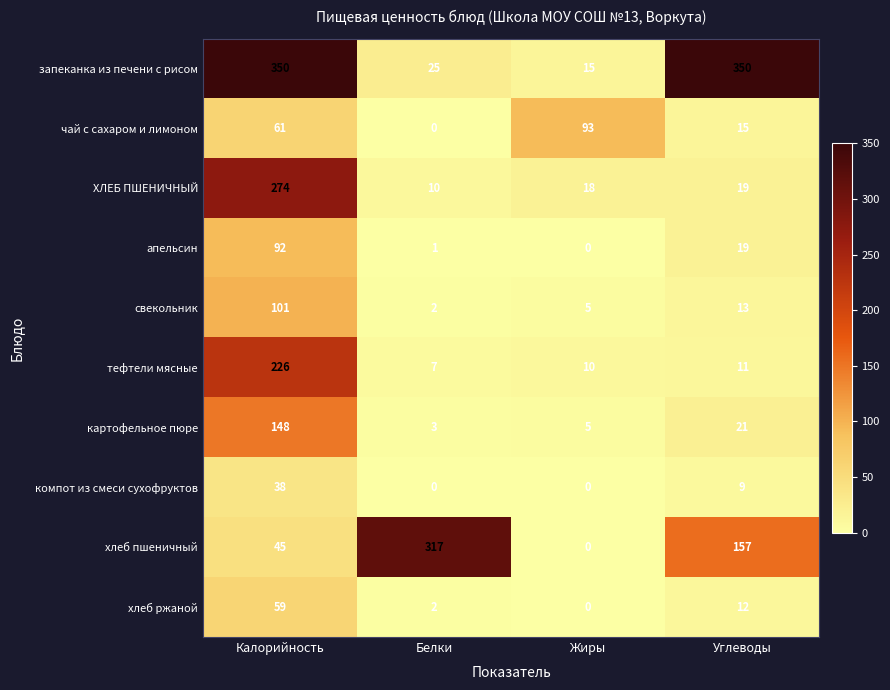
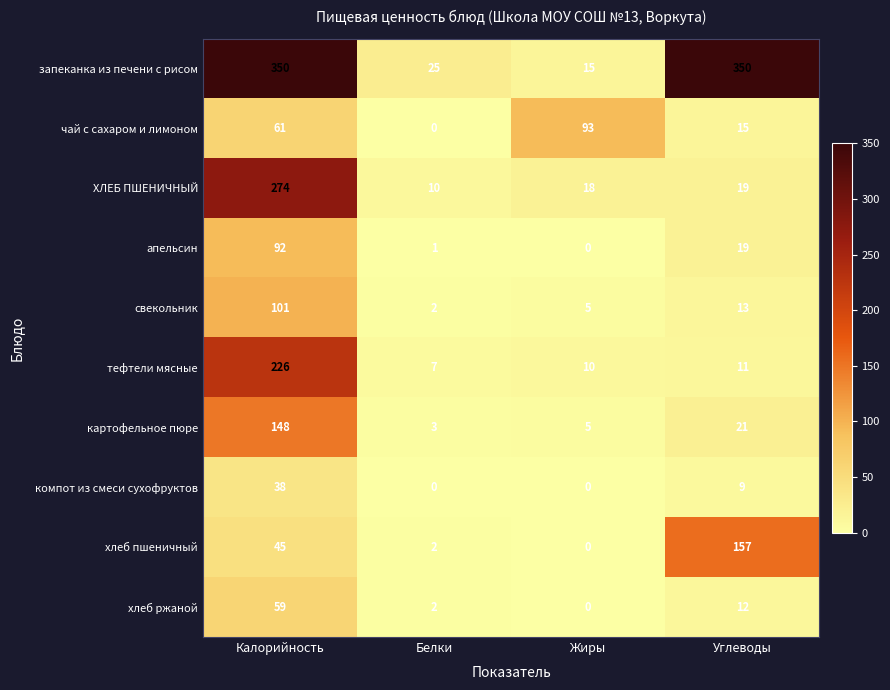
хлеб пшеничный, Белки: 317 -> 2
